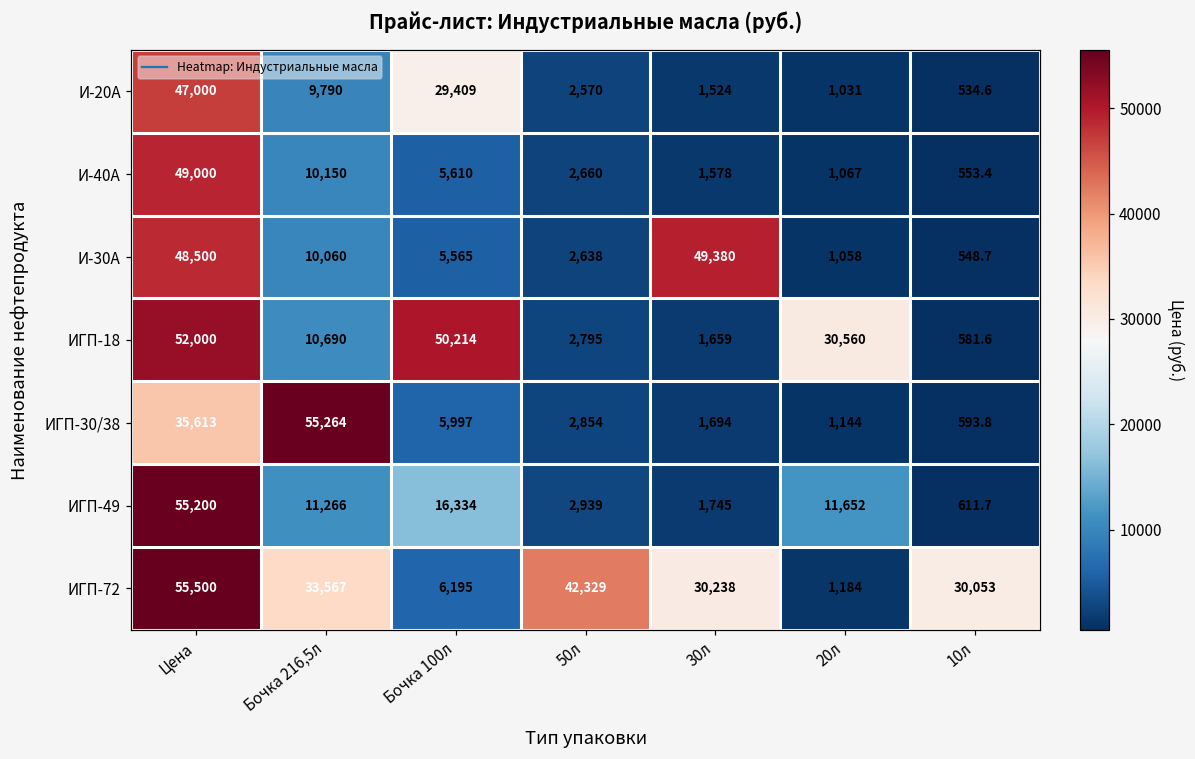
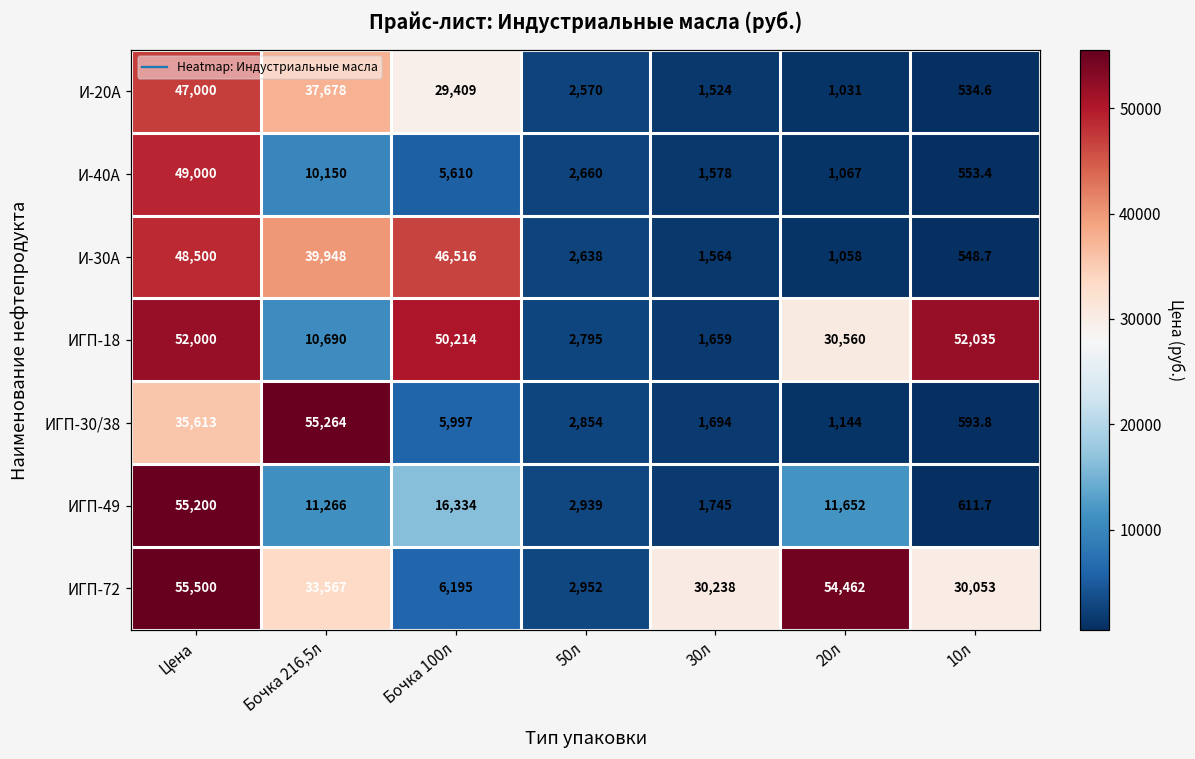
И-20А, Бочка 216,5л: 9,790 -> 37,678
И-30А, Бочка 216,5л: 10,060 -> 39,948
И-30А, Бочка 100л: 5,565 -> 46,516
И-30А, 30л: 49,380 -> 1,564
ИГП-18, 10л: 581.6 -> 52,035
ИГП-72, 50л: 42,329 -> 2,952
ИГП-72, 20л: 1,184 -> 54,462
